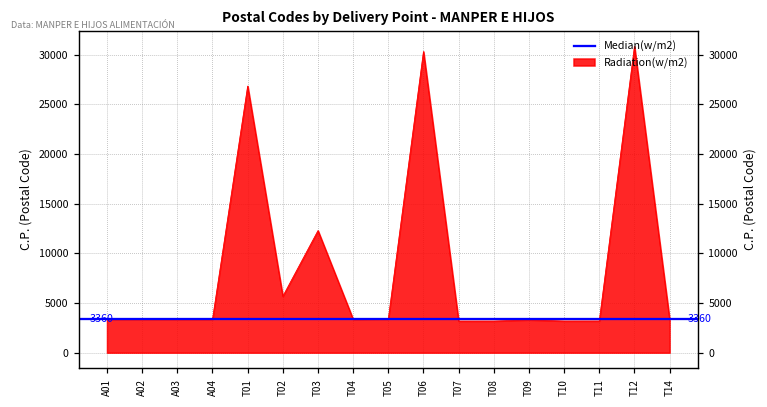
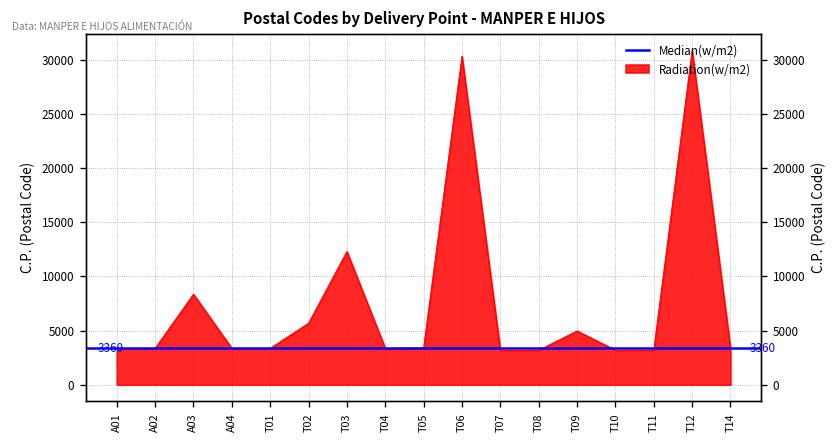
A03: 3000 -> 8000
T01: 27000 -> 3000
T09: 3000 -> 5000
